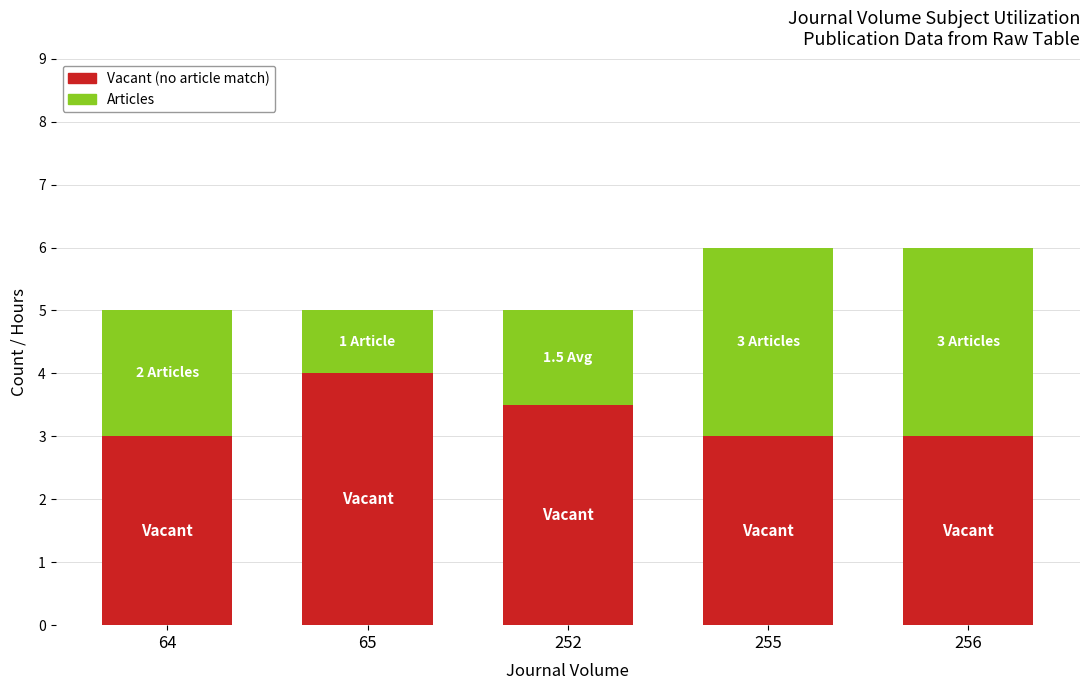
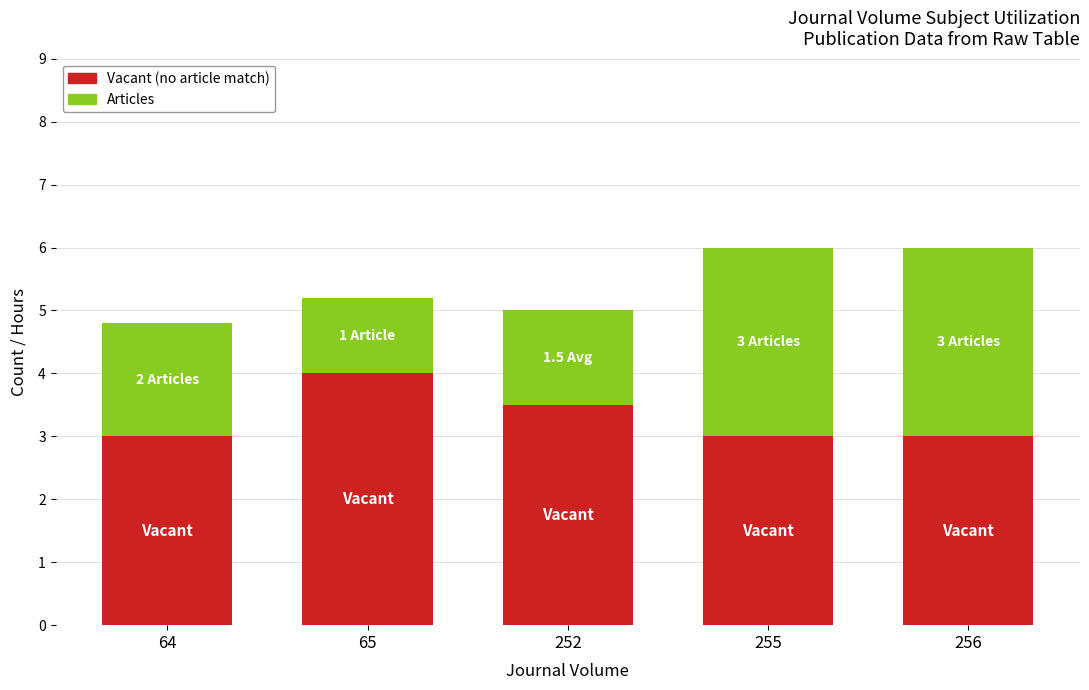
Articles, 64: 2.0 -> 1.8
Articles, 65: 1.0 -> 1.2
